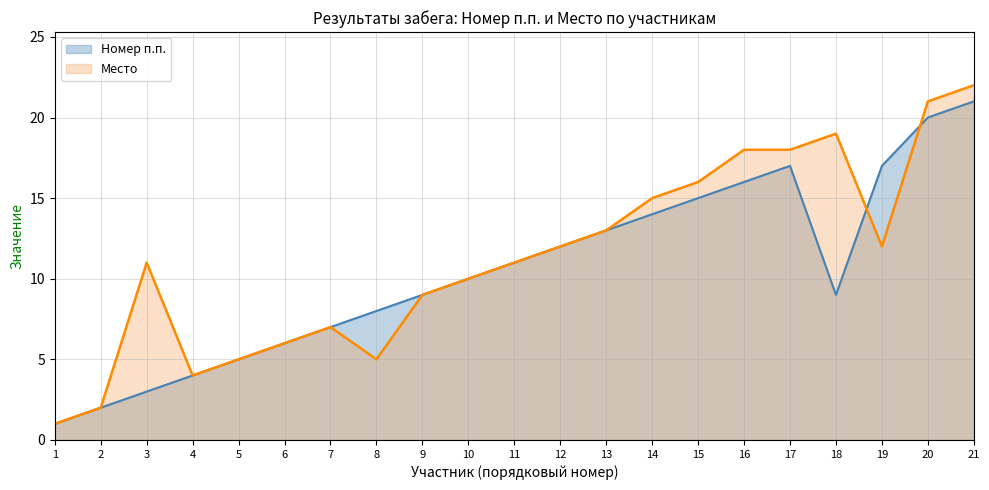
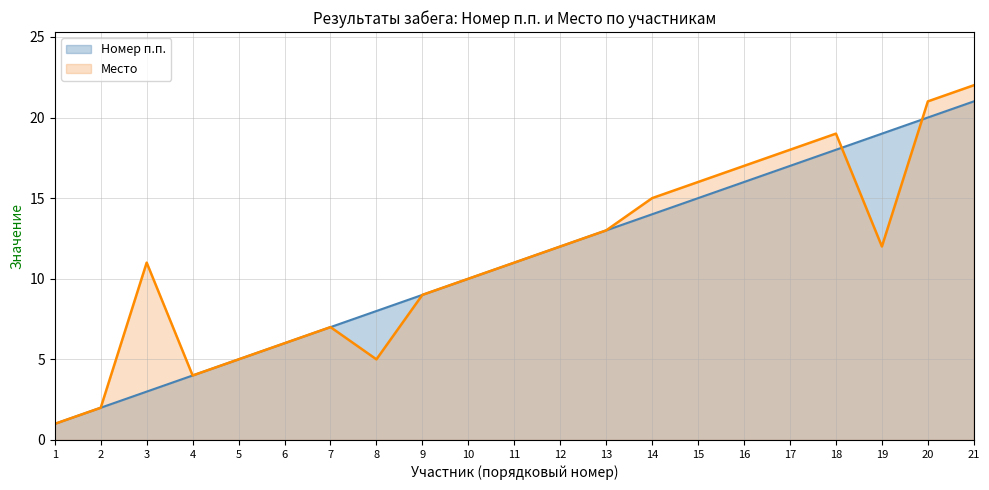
Место, 16: 18 -> 17
Номер п.п., 18: 9 -> 18
Номер п.п., 19: 17 -> 19
